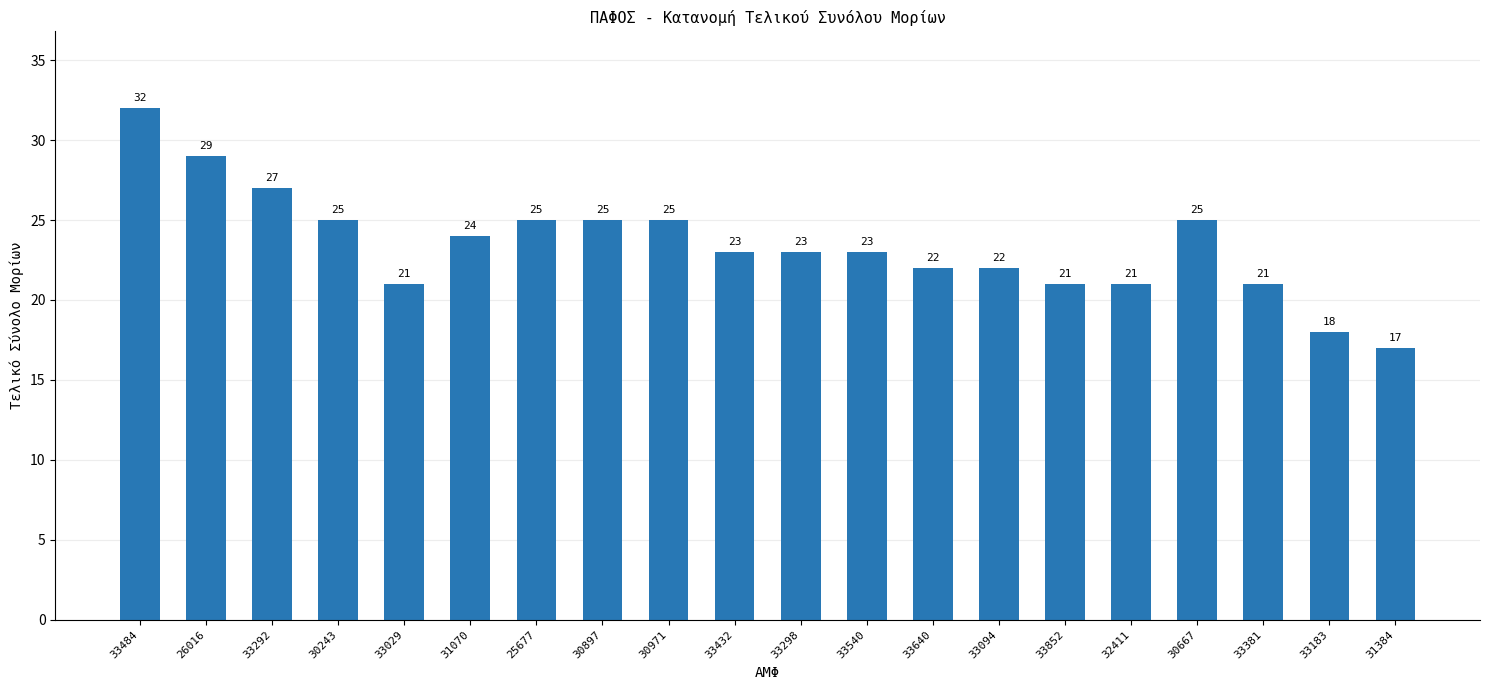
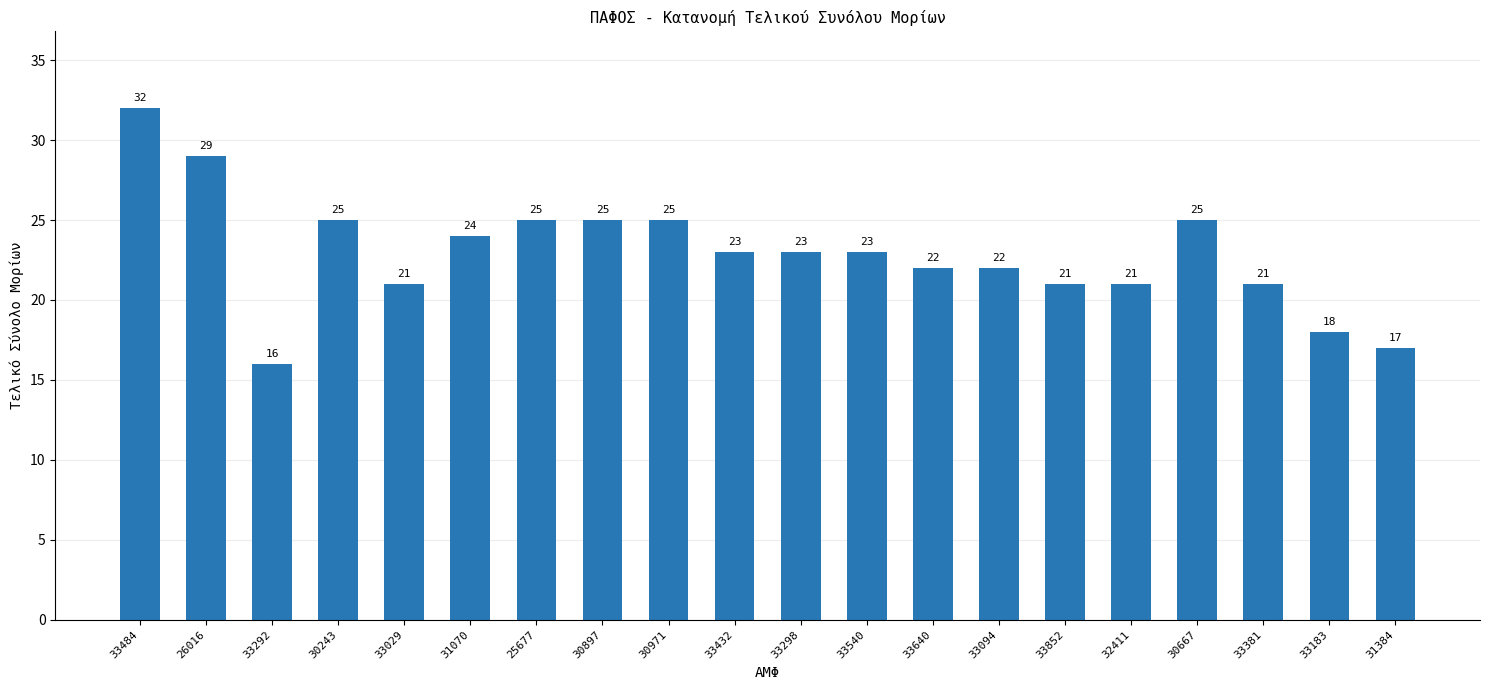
33292: 27 -> 16
